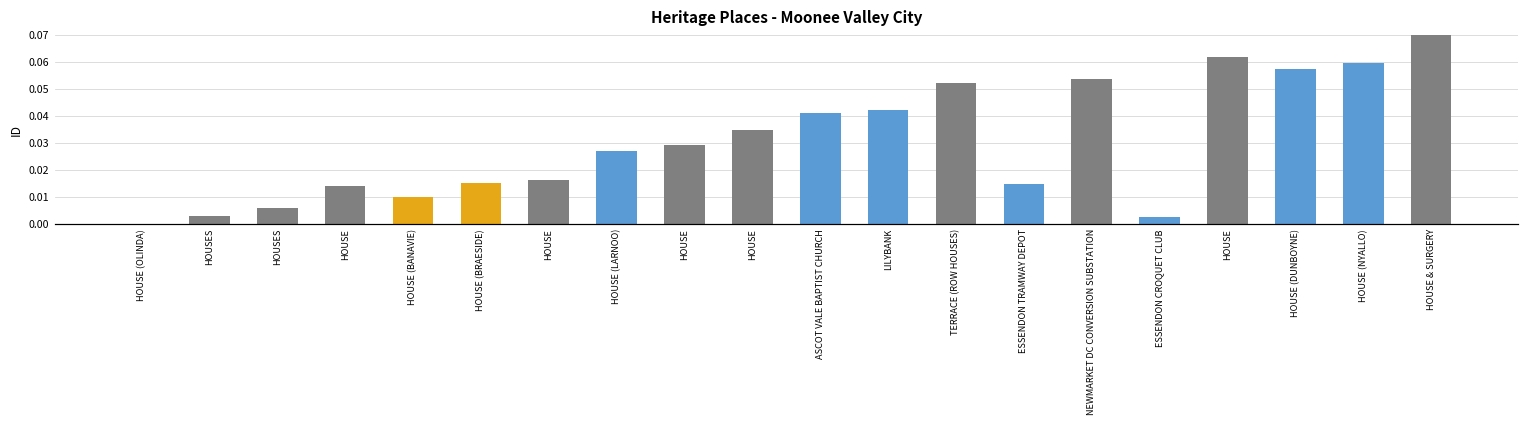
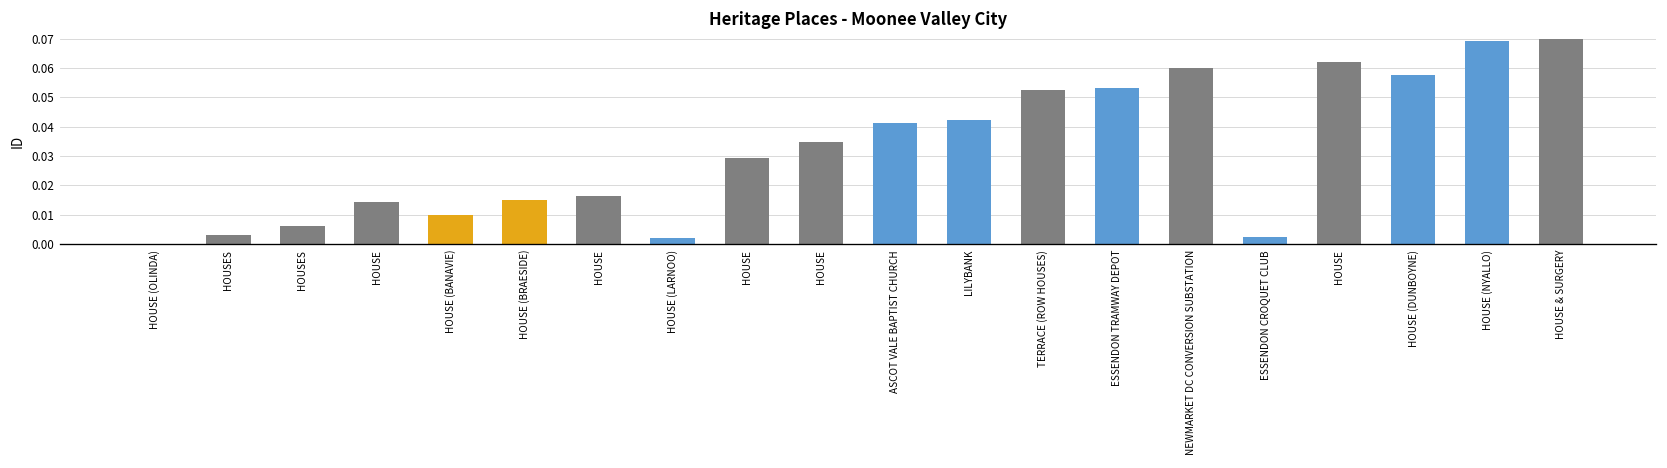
HOUSE (LARNOO): 0.027 -> 0.002
ESSENDON TRAMWAY DEPOT: 0.015 -> 0.053
NEWMARKET DC CONVERSION SUBSTATION: 0.054 -> 0.060
HOUSE (NYALLO): 0.060 -> 0.069
